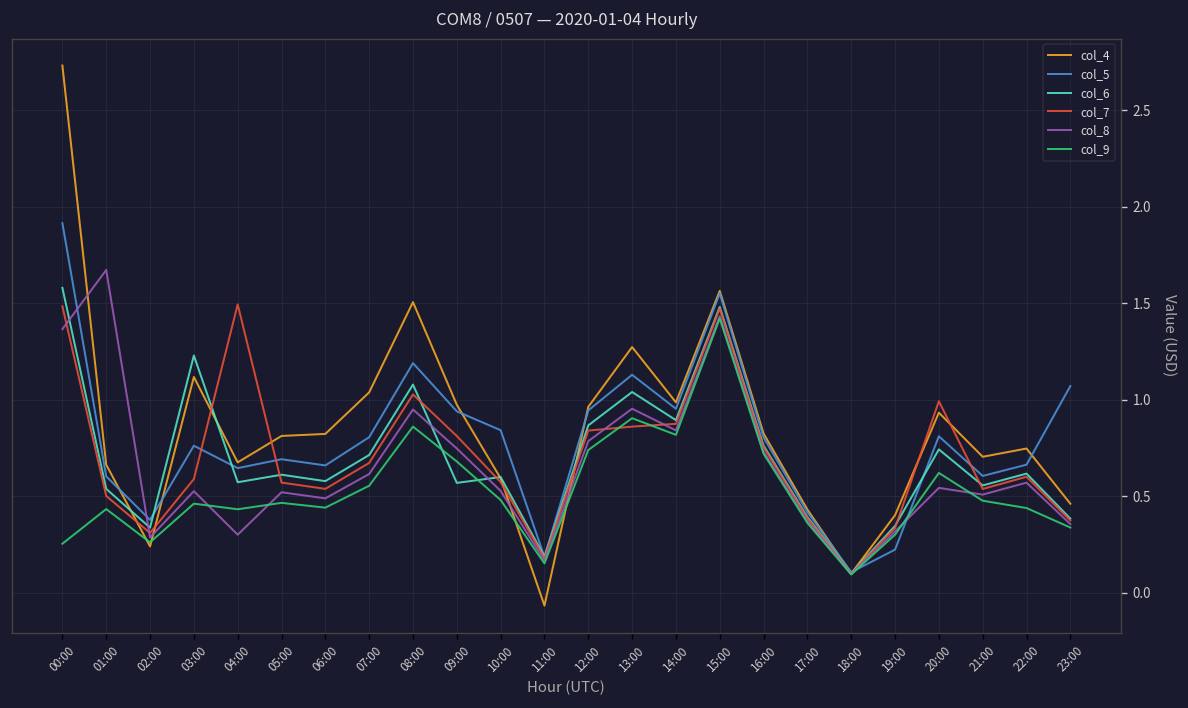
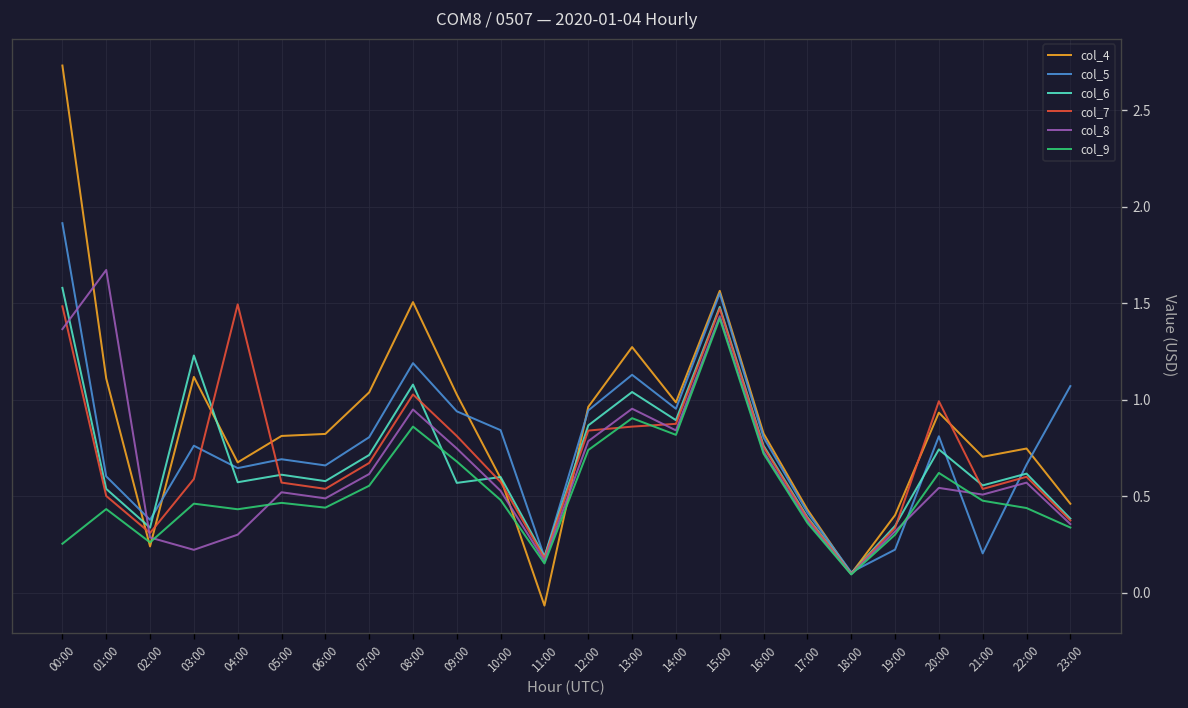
col_4, 01:00: 0.66 -> 1.11
col_8, 03:00: 0.53 -> 0.22
col_4, 09:00: 0.97 -> 1.03
col_5, 21:00: 0.61 -> 0.20
